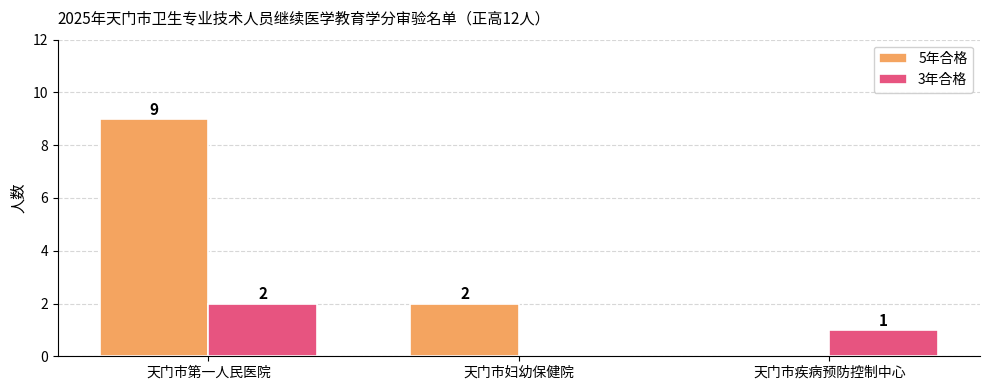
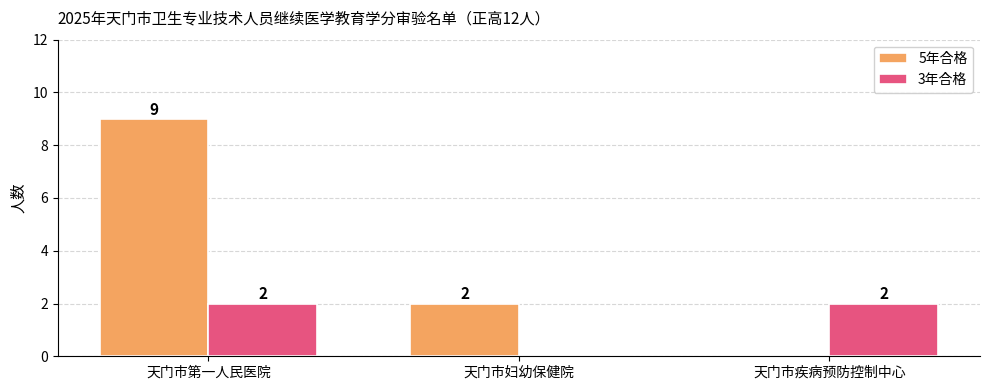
3年合格, 天门市疾病预防控制中心: 1 -> 2
